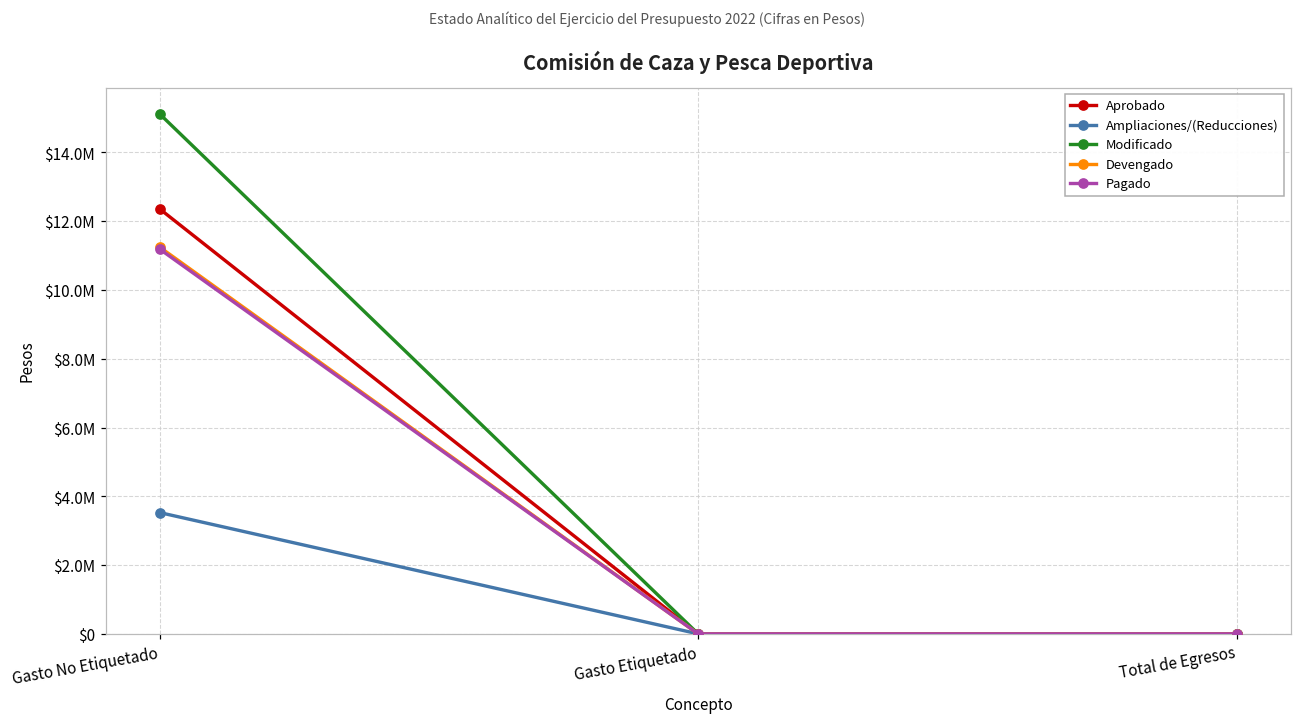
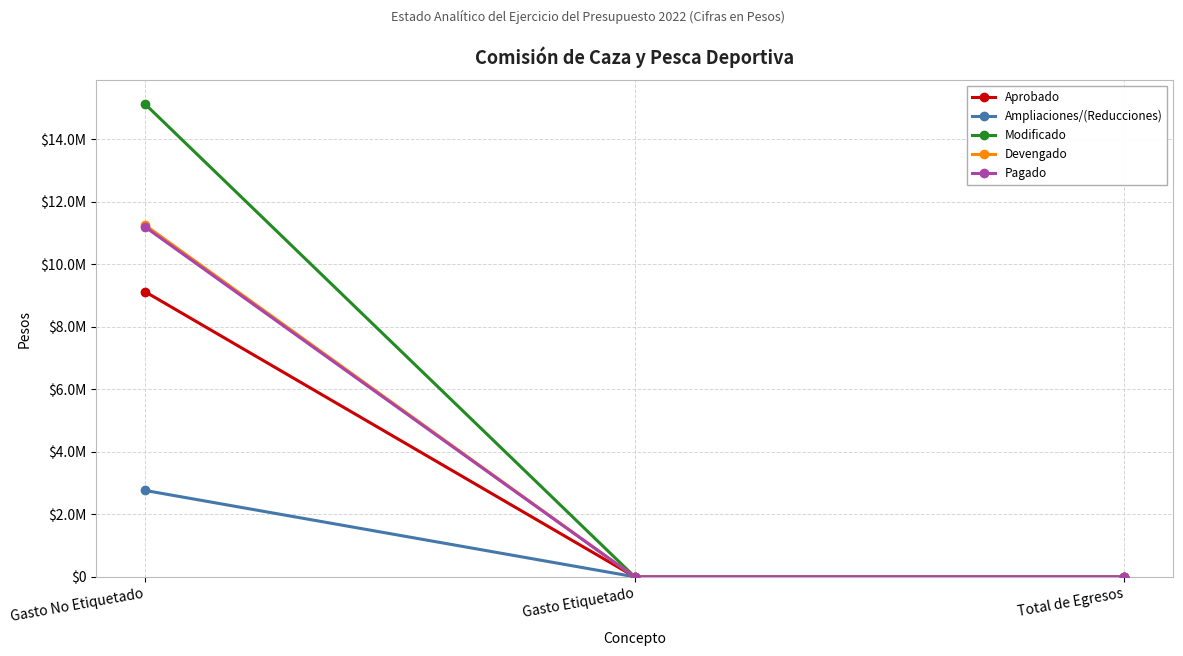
Aprobado, Gasto No Etiquetado: $12400000 -> $9100000
Ampliaciones/(Reducciones), Gasto No Etiquetado: $3500000 -> $2800000
